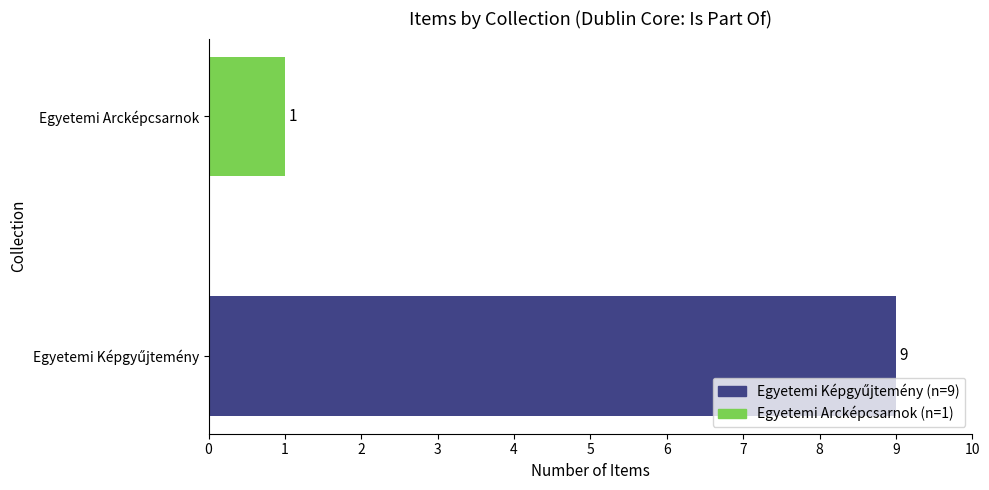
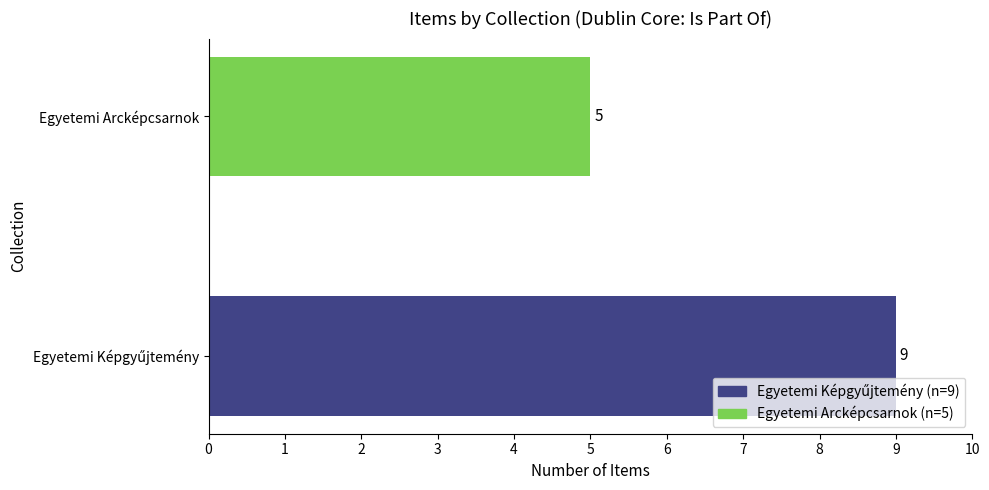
Egyetemi Arcképcsarnok: 1 -> 5
